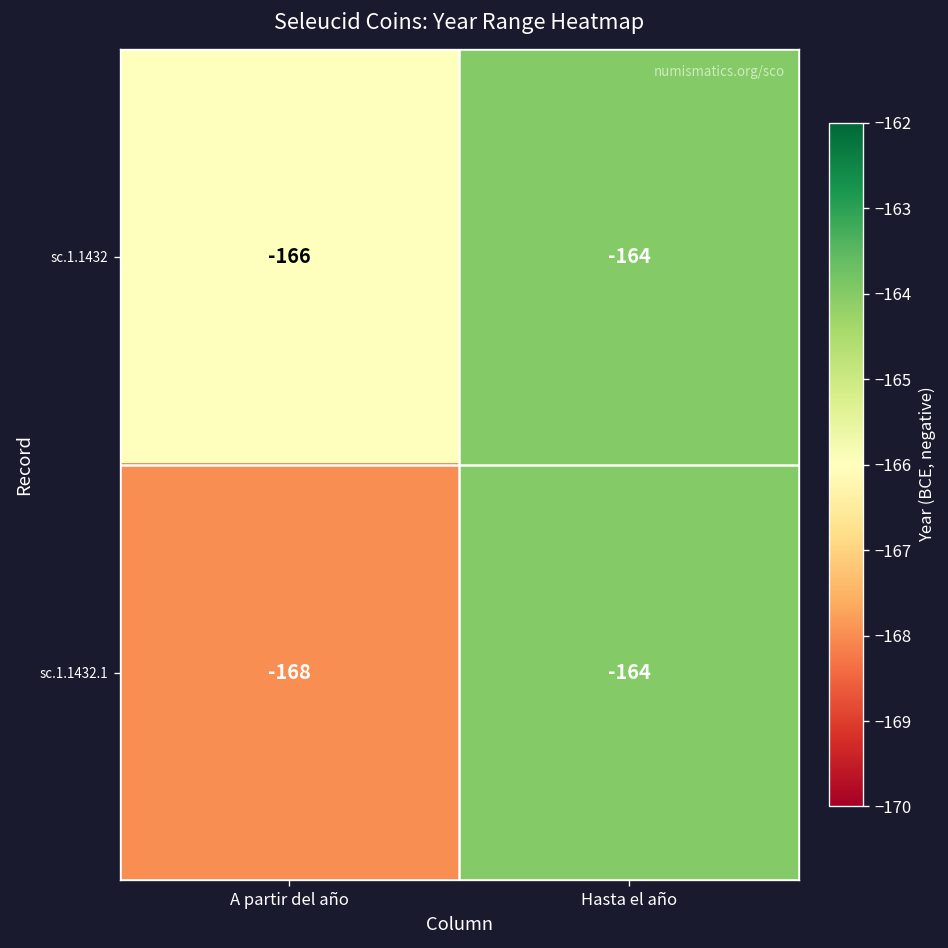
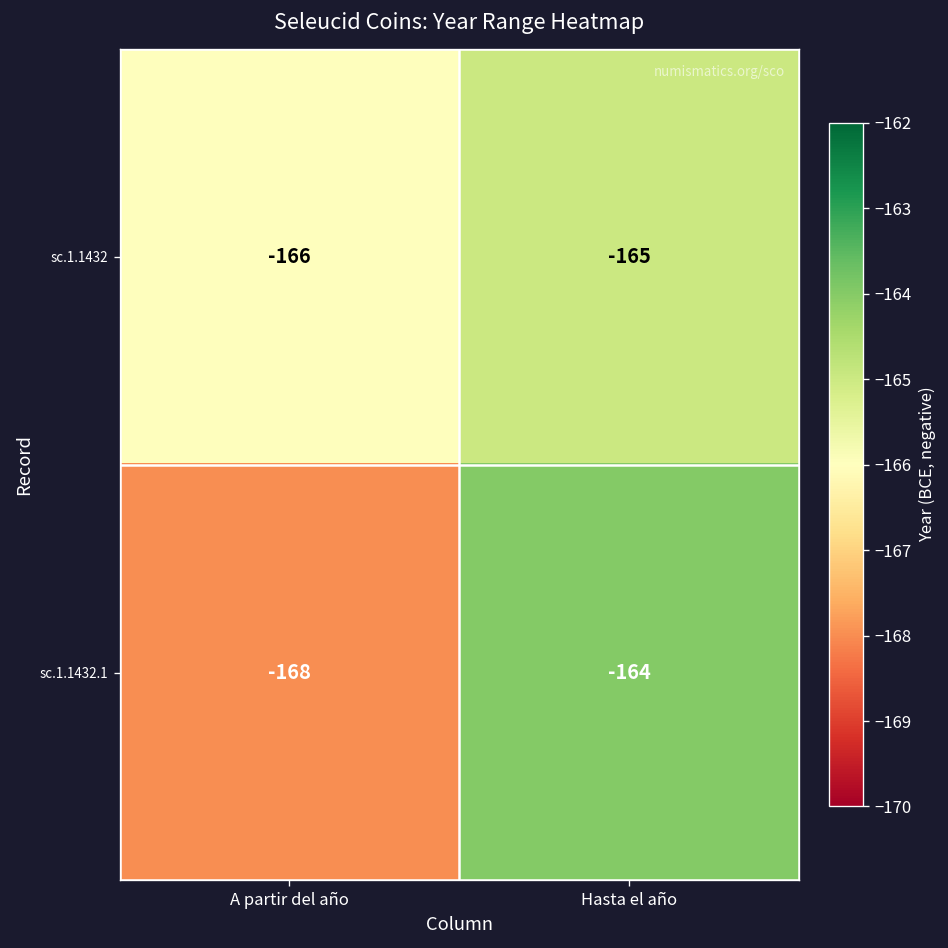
sc.1.1432, Hasta el año: -164 -> -165
